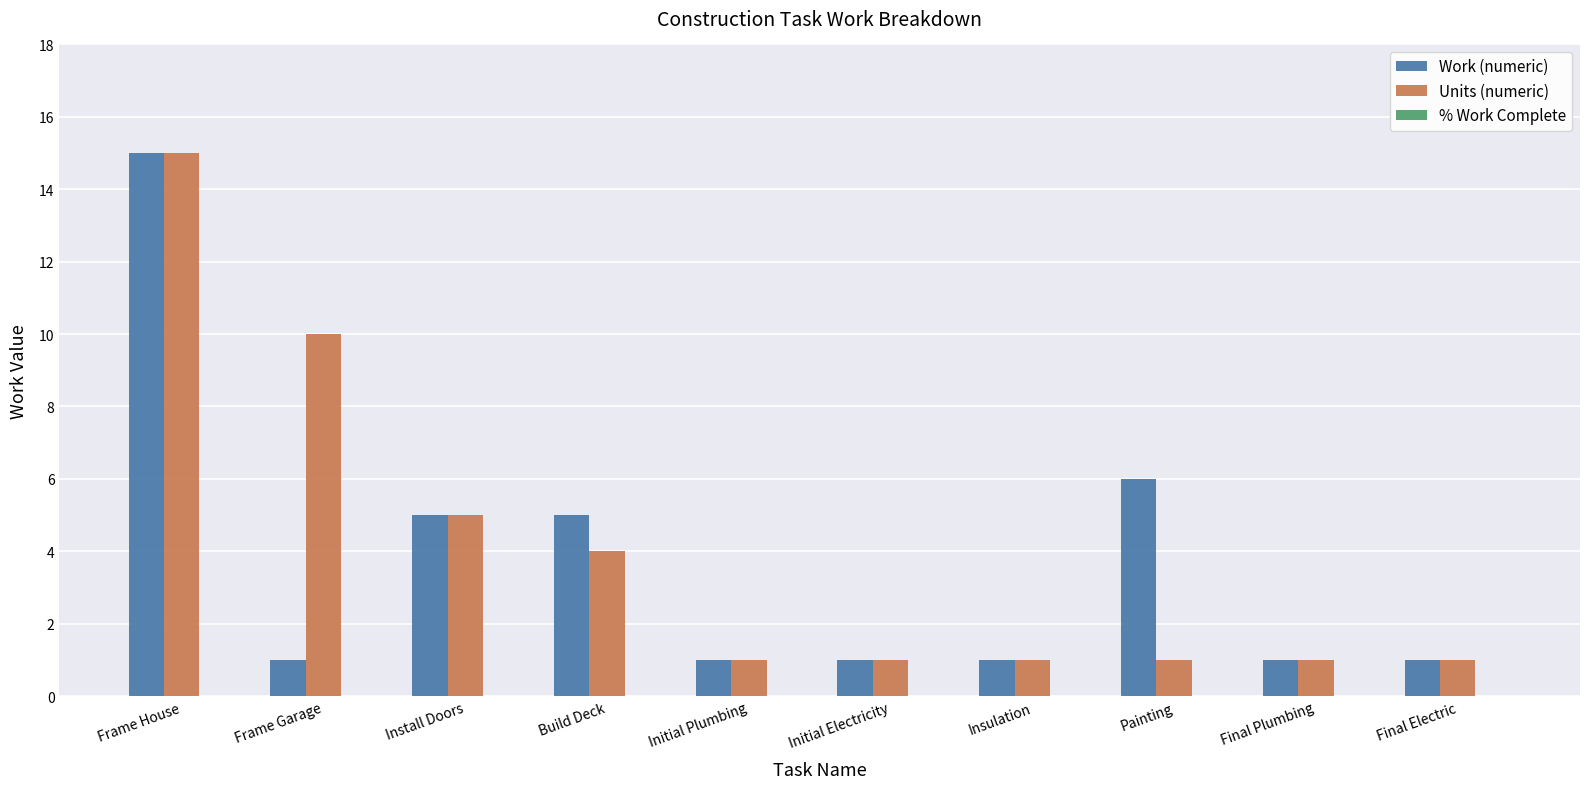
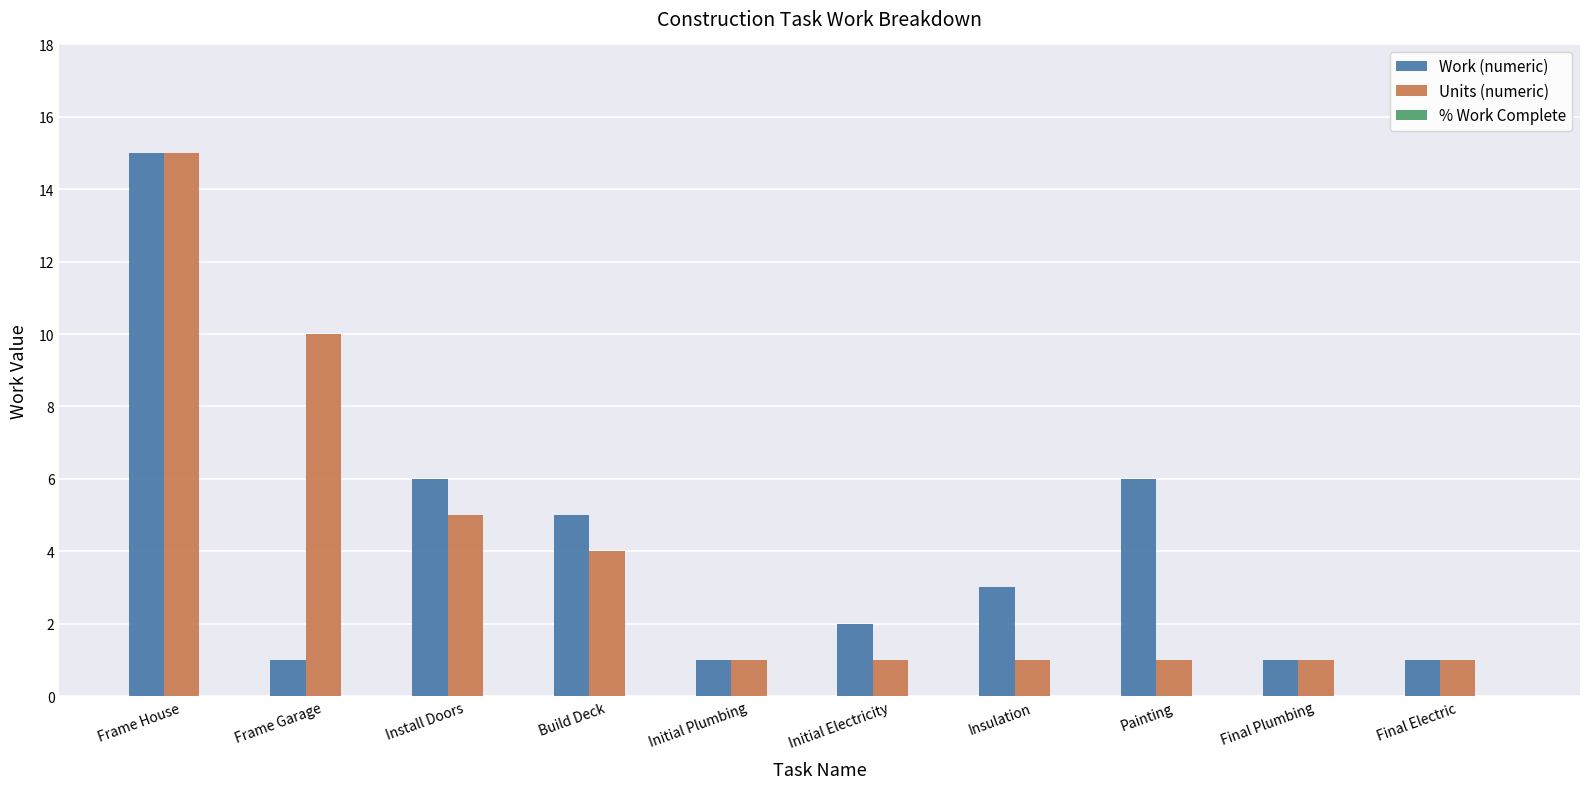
Work (numeric), Install Doors: 5 -> 6
Work (numeric), Initial Electricity: 1 -> 2
Work (numeric), Insulation: 1 -> 3
